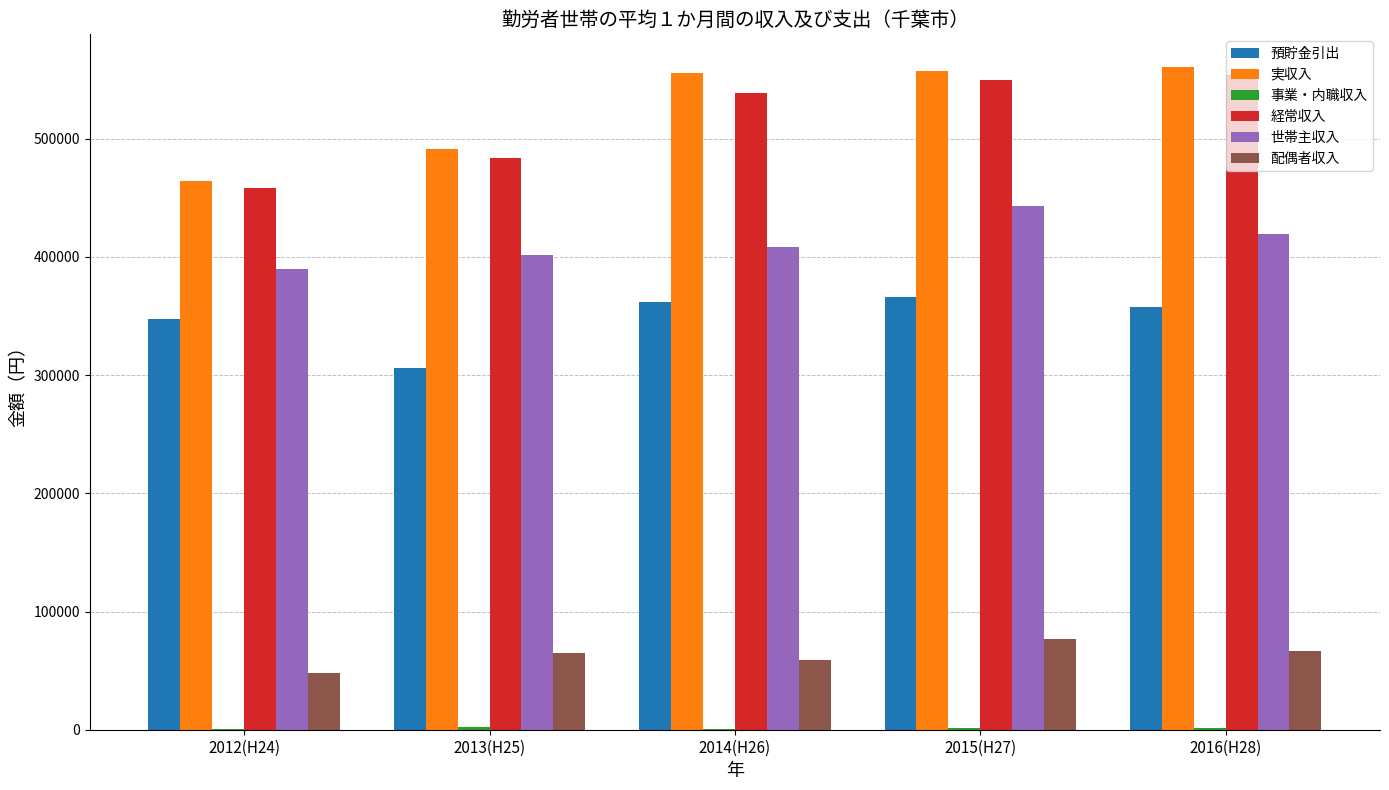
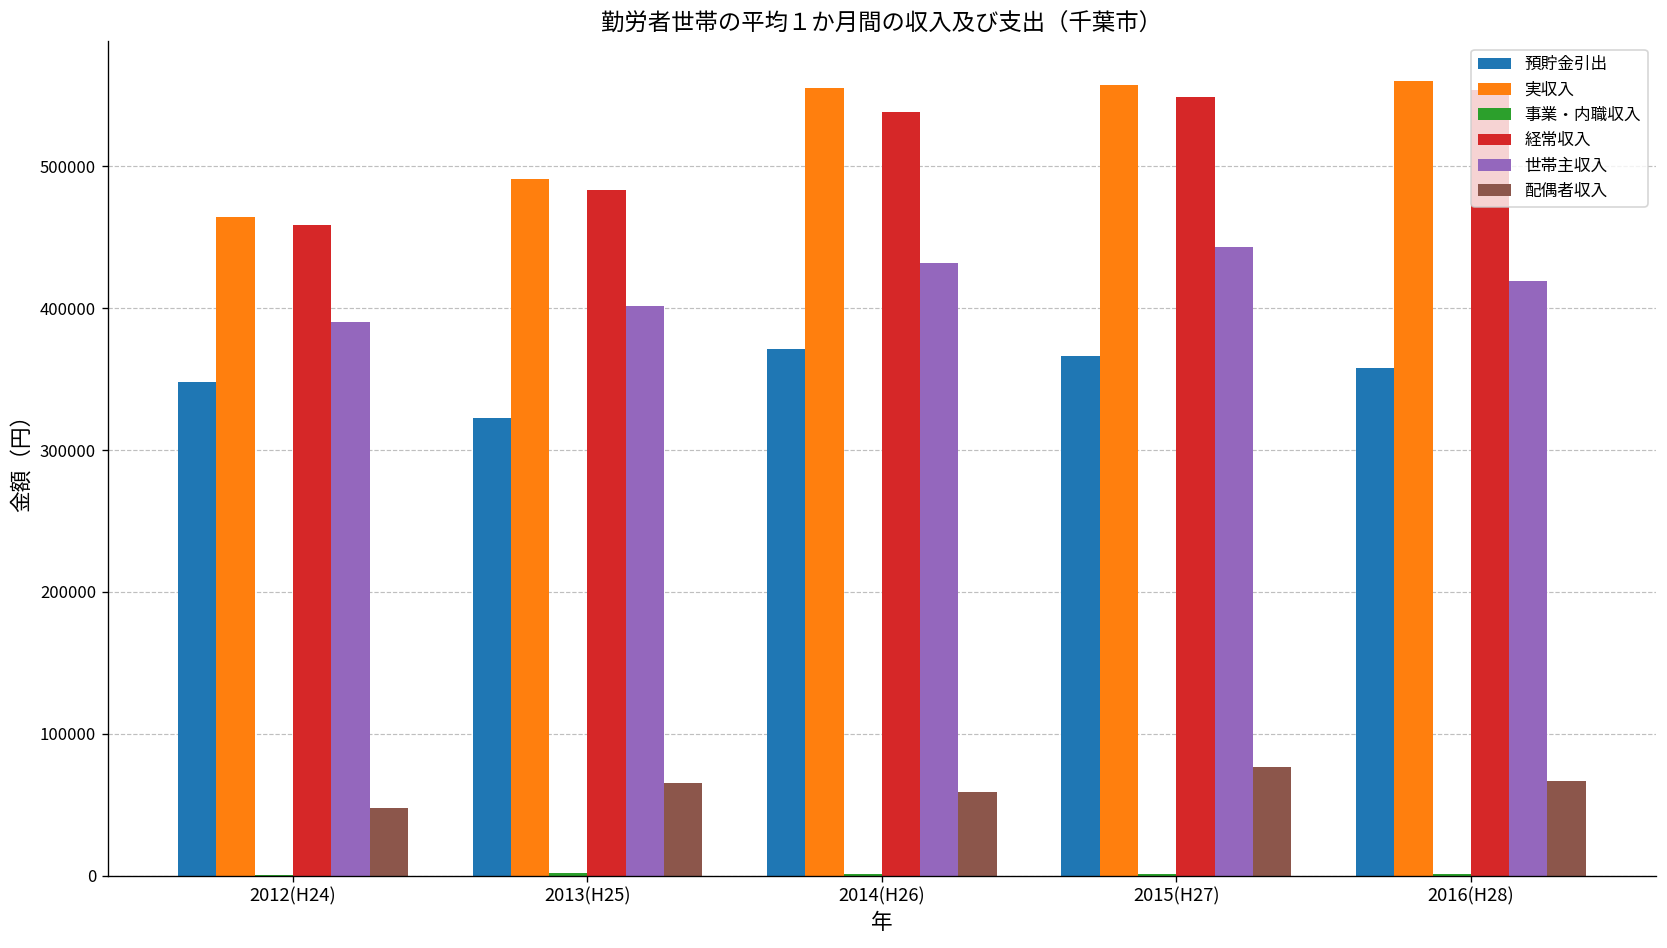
預貯金引出, 2013(H25): 306000 -> 322000
預貯金引出, 2014(H26): 362000 -> 371000
世帯主収入, 2014(H26): 409000 -> 432000
